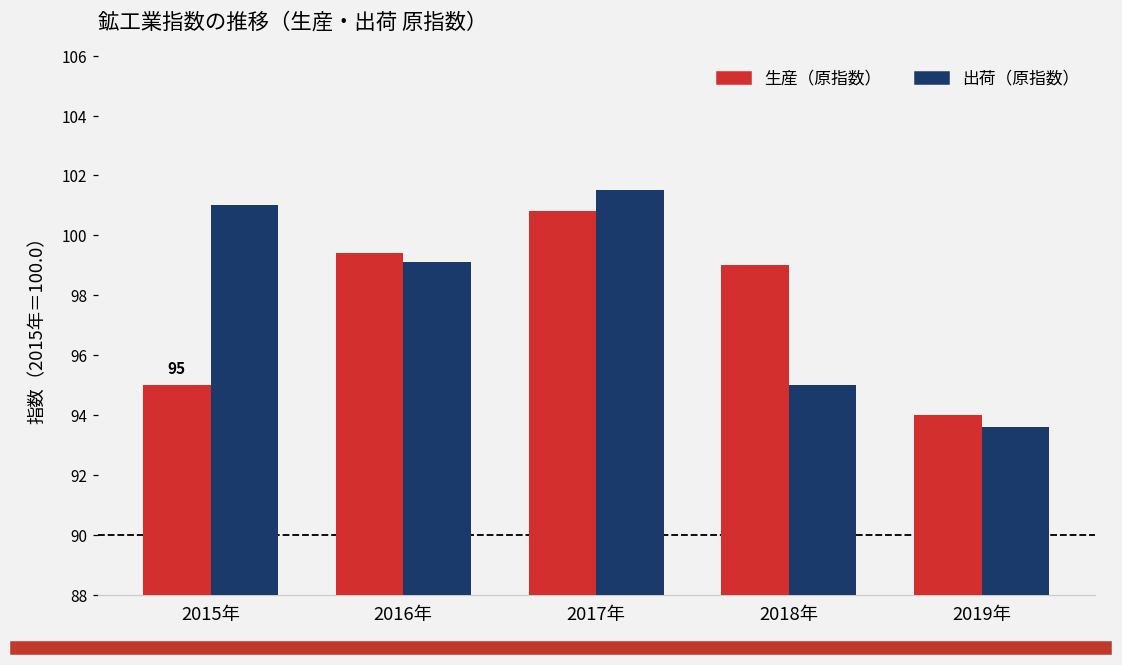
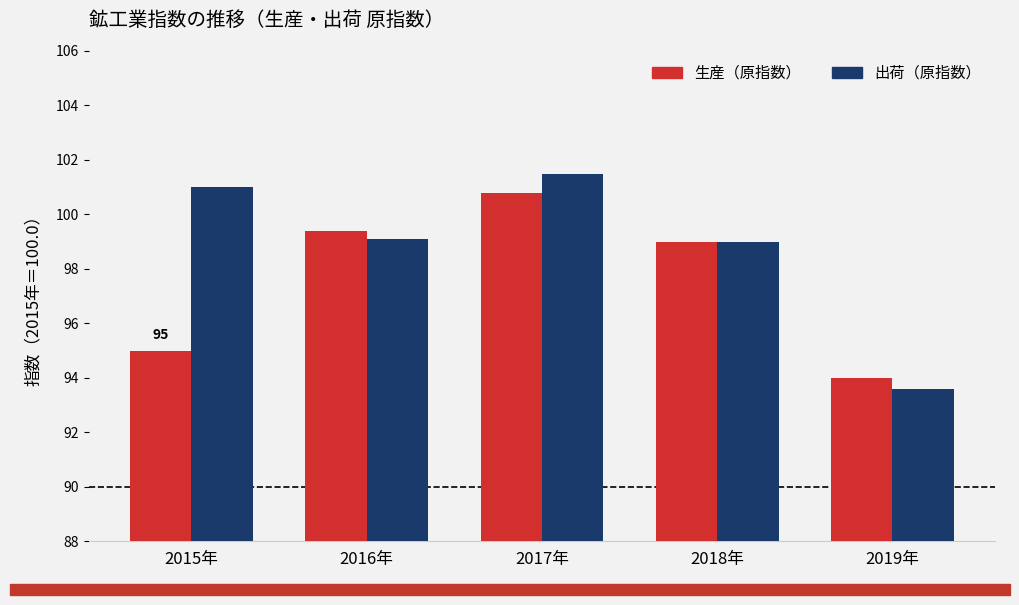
出荷（原指数）, 2018年: 95 -> 99
